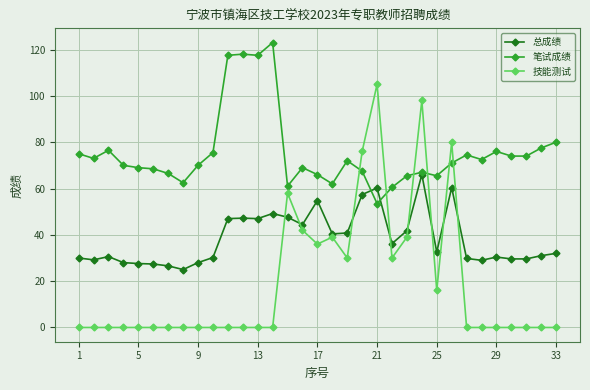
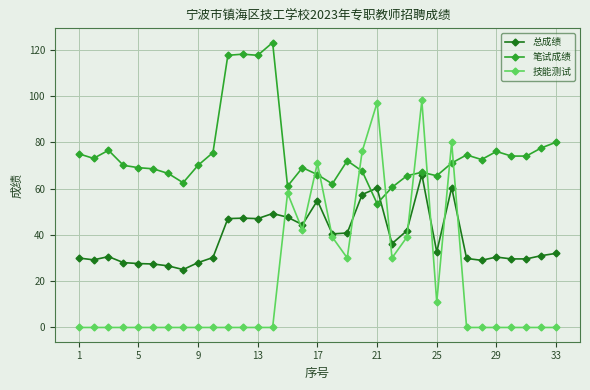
技能测试, 17: 36 -> 71
技能测试, 21: 105 -> 97
技能测试, 25: 16 -> 11
